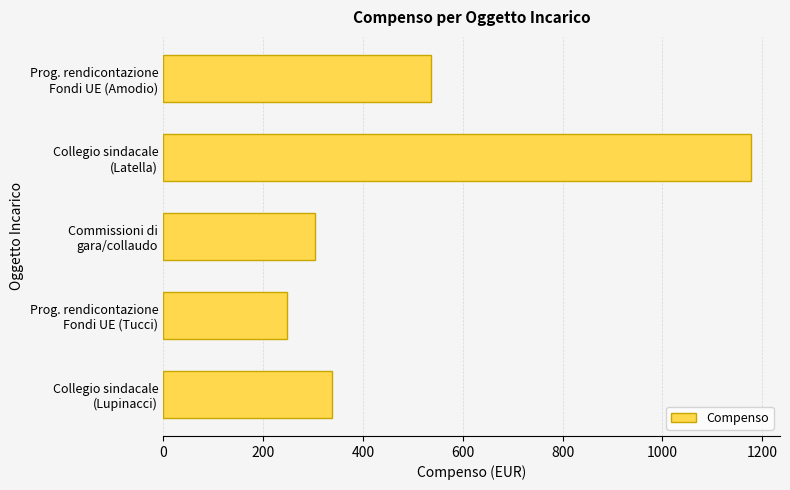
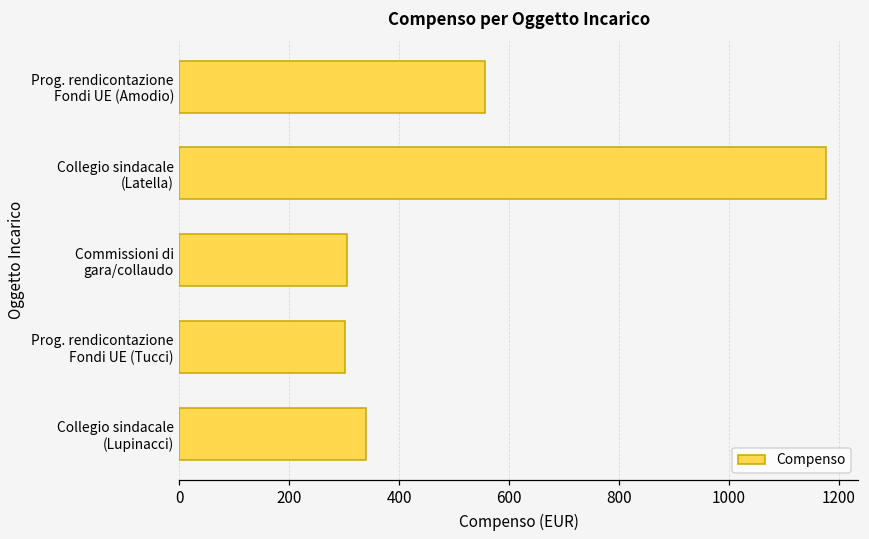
Prog. rendicontazione Fondi UE (Amodio): 540 -> 560
Prog. rendicontazione Fondi UE (Tucci): 250 -> 300
